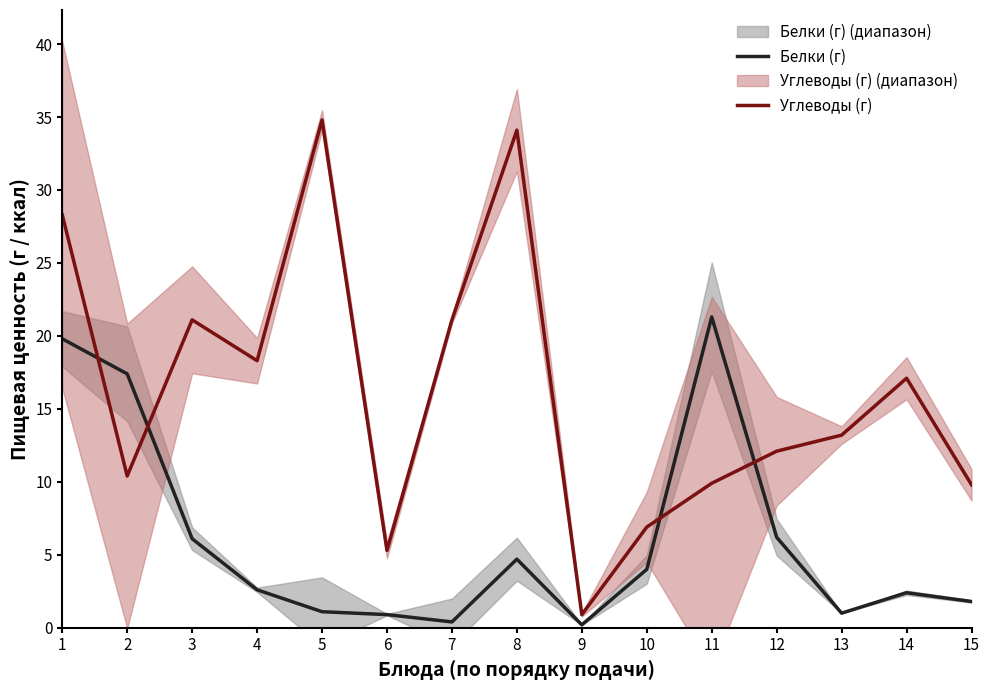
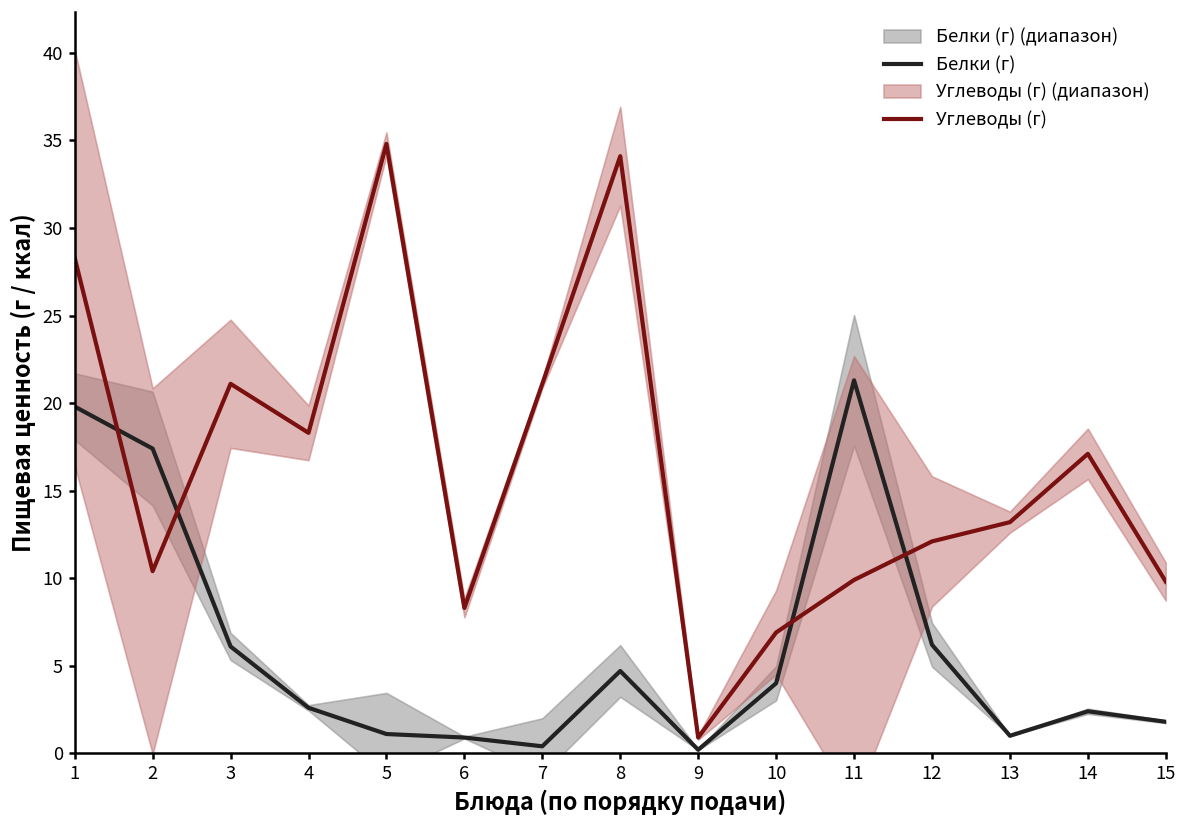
Углеводы (г), 6: 5.3 -> 8.3
